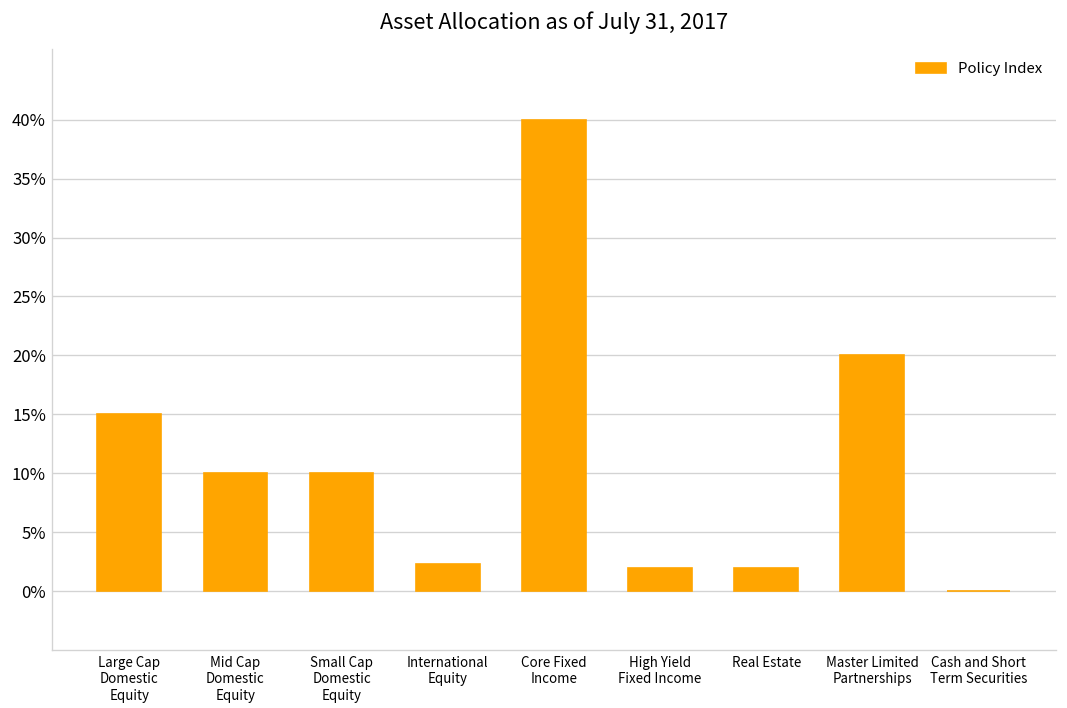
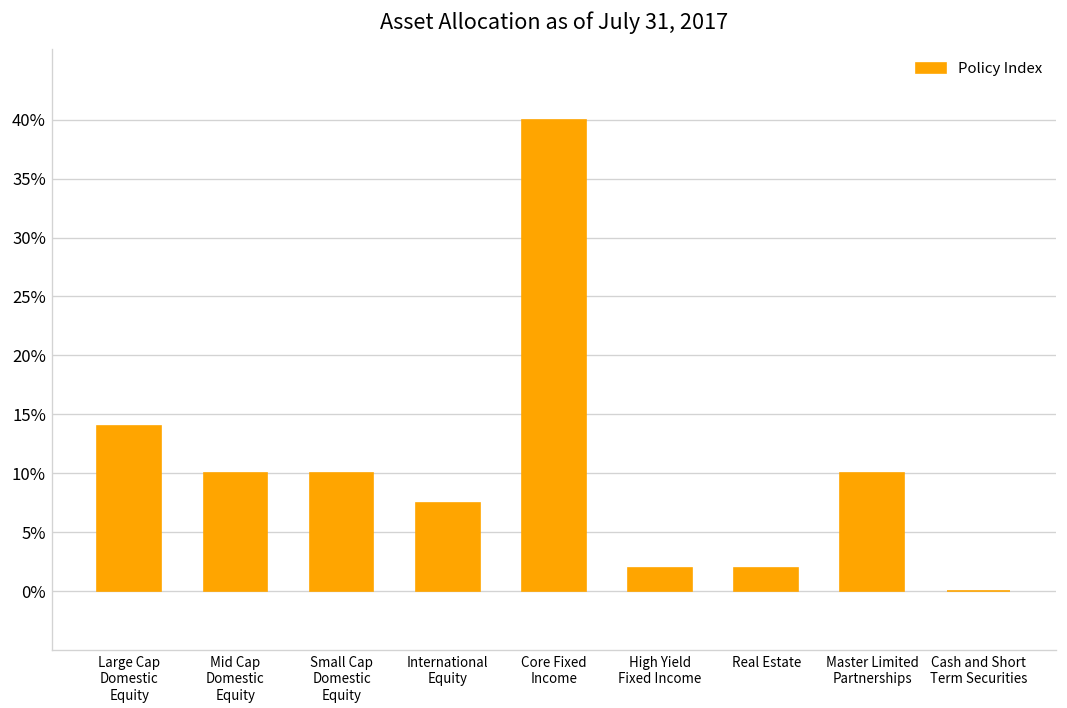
Large Cap Domestic Equity: 15% -> 14%
International Equity: 2% -> 8%
Master Limited Partnerships: 20% -> 10%
